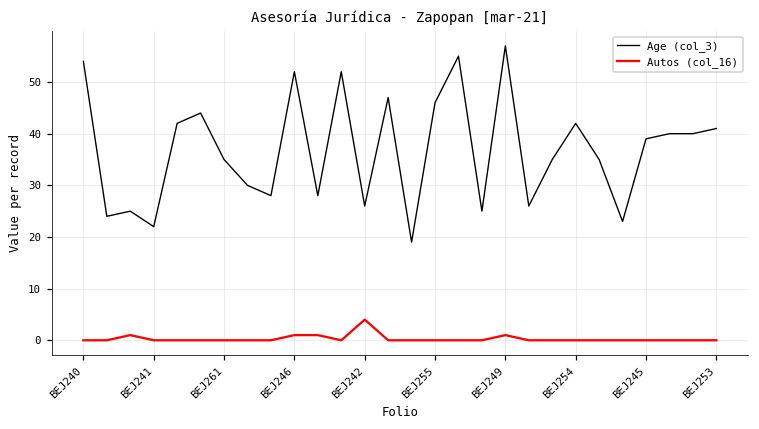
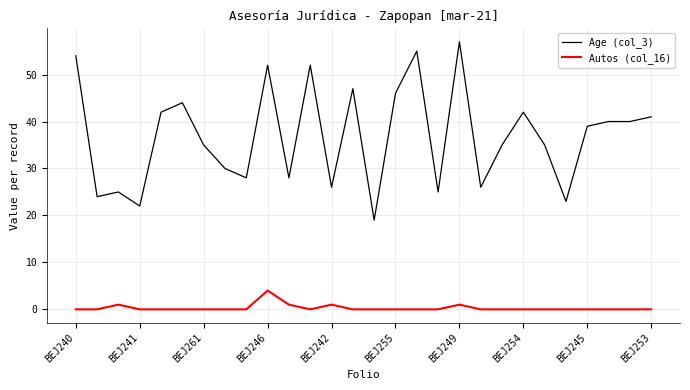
Autos (col_16), BEJ246: 1 -> 4
Autos (col_16), BEJ242: 4 -> 1
